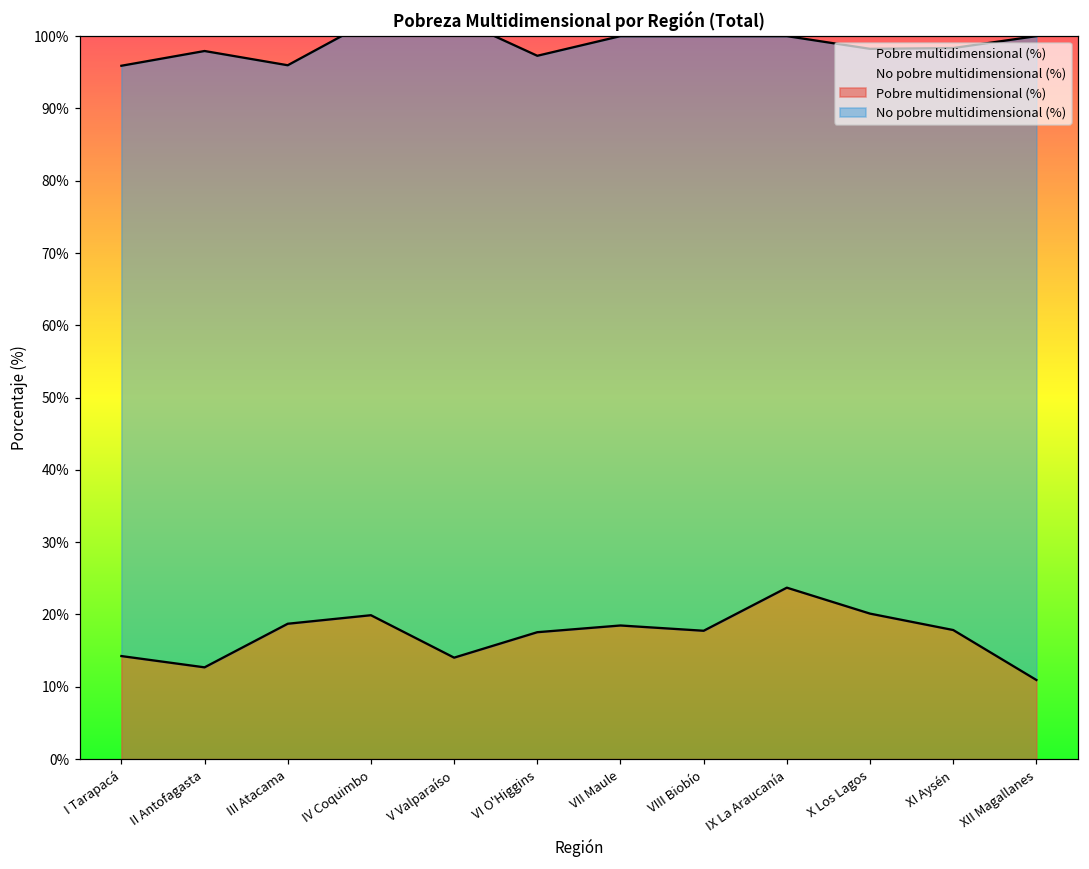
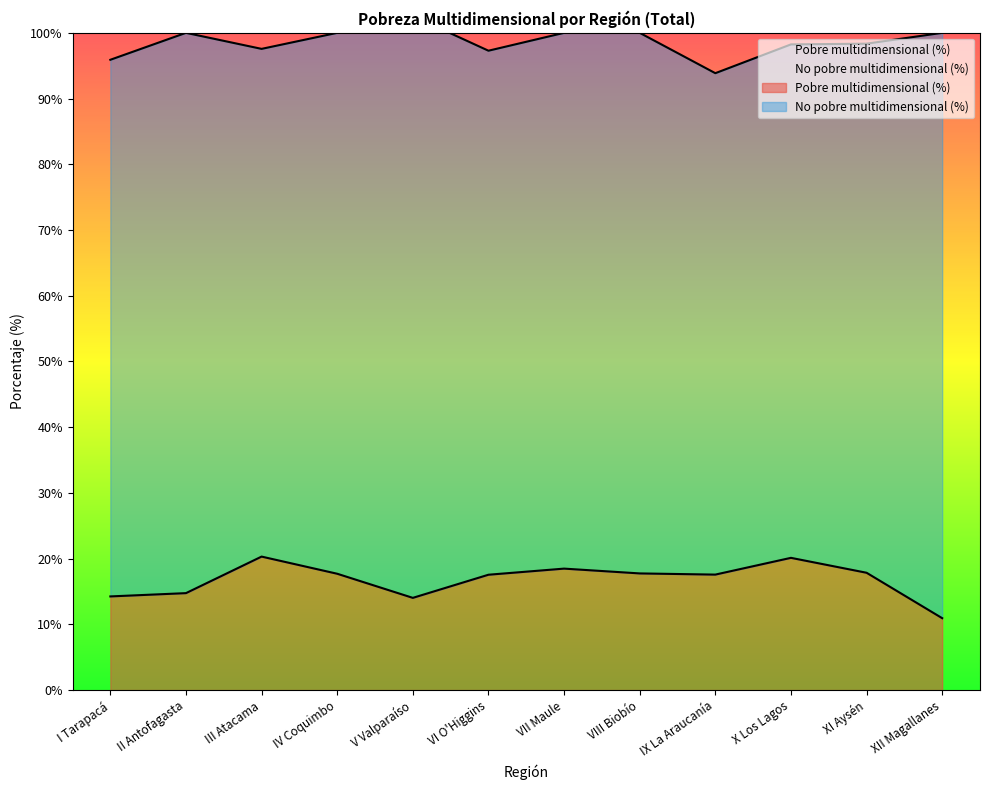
Pobre multidimensional (%), II Antofagasta: 13% -> 15%
Pobre multidimensional (%), III Atacama: 19% -> 20%
Pobre multidimensional (%), IV Coquimbo: 20% -> 18%
Pobre multidimensional (%), IX La Araucanía: 24% -> 18%
